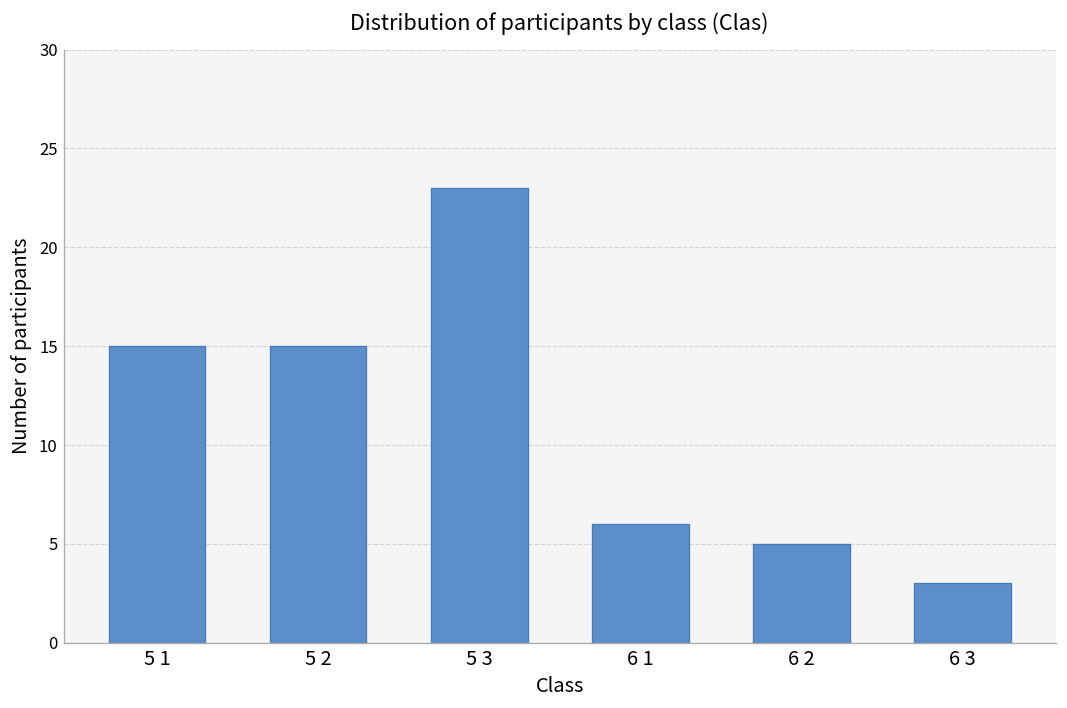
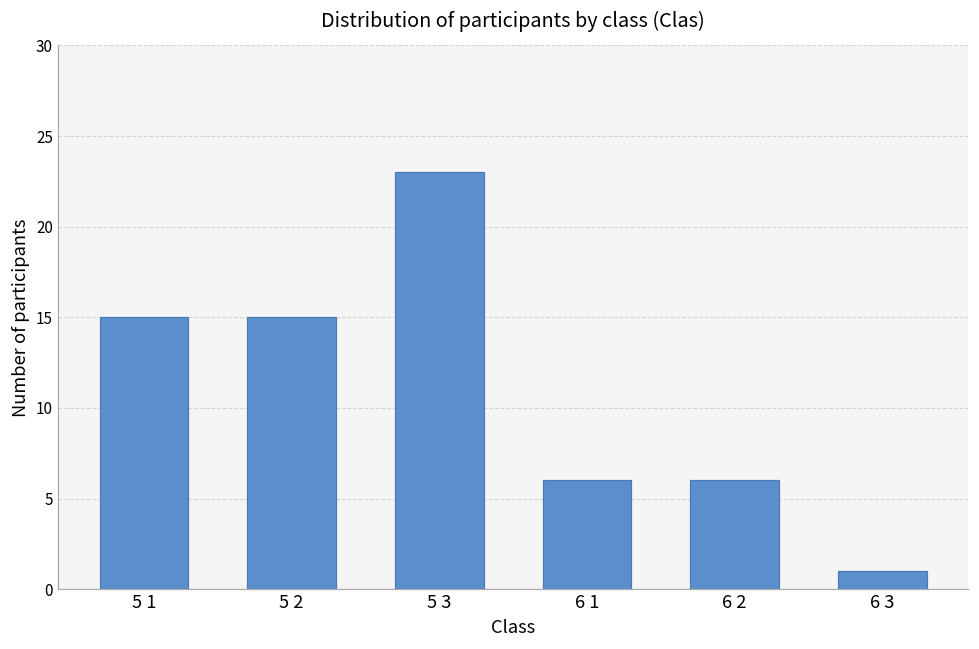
6 2: 5 -> 6
6 3: 3 -> 1
